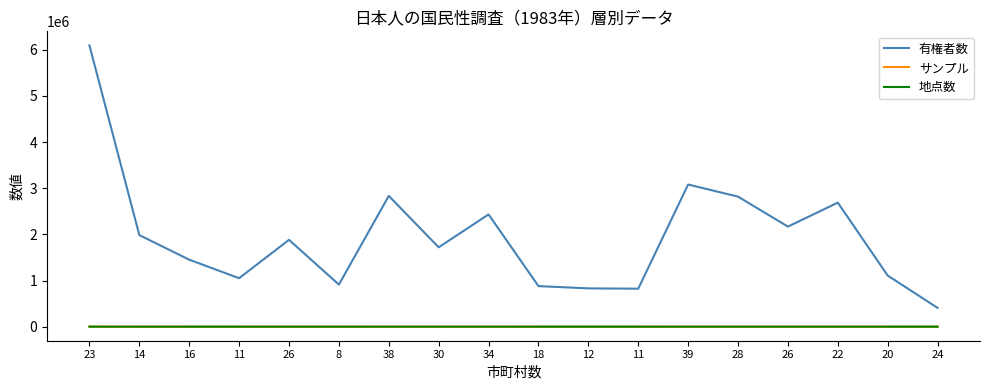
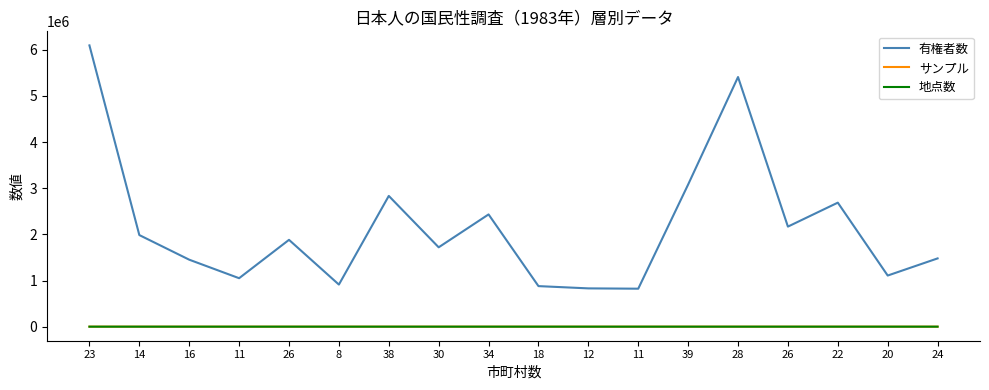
有権者数, 28: 2800000 -> 5400000
有権者数, 24: 400000 -> 1500000
